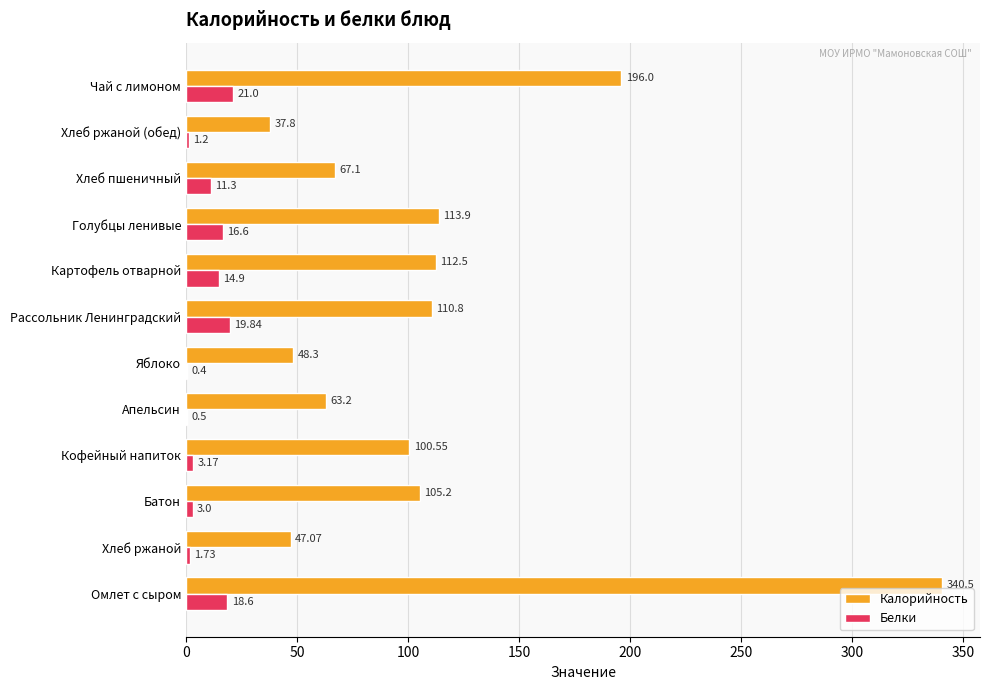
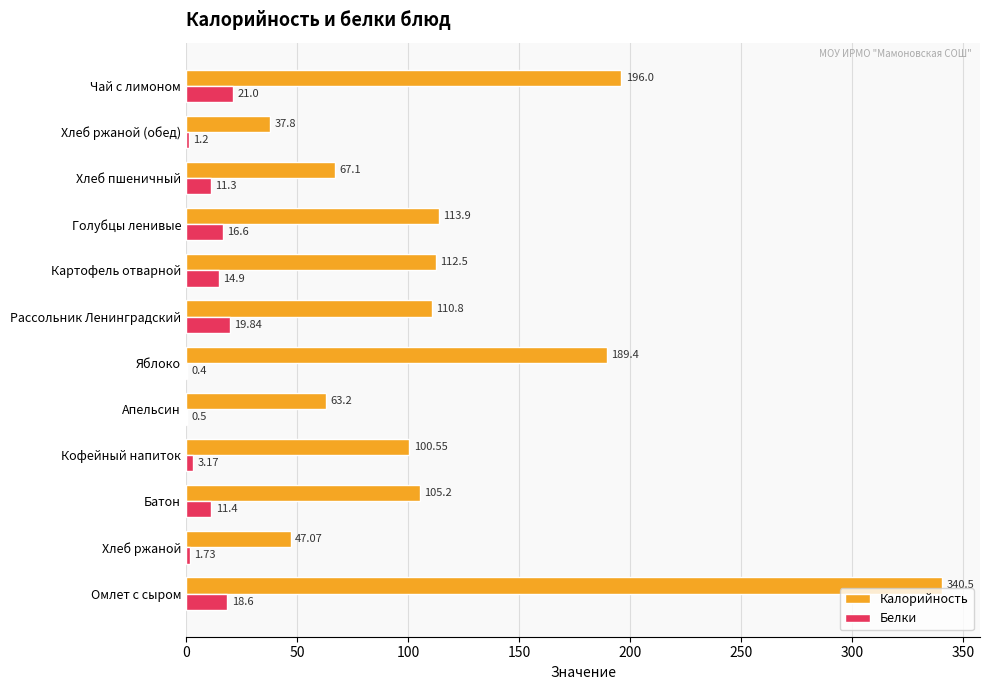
Калорийность, Яблоко: 48.3 -> 189.4
Белки, Батон: 3.0 -> 11.4
